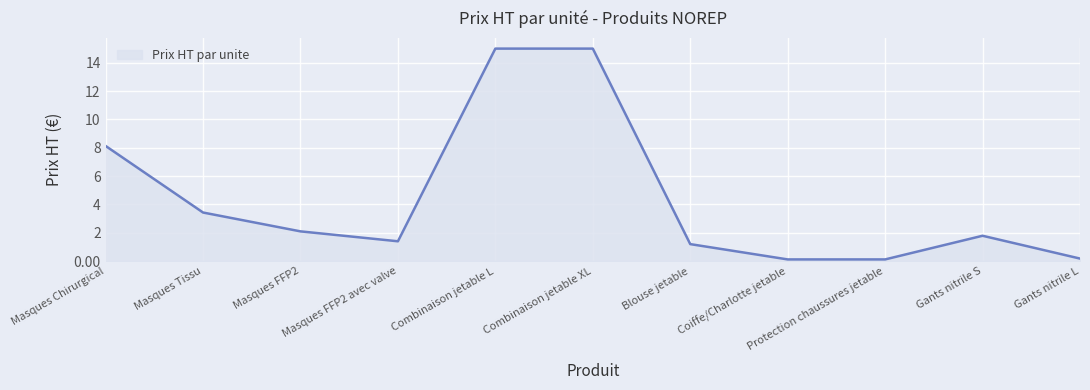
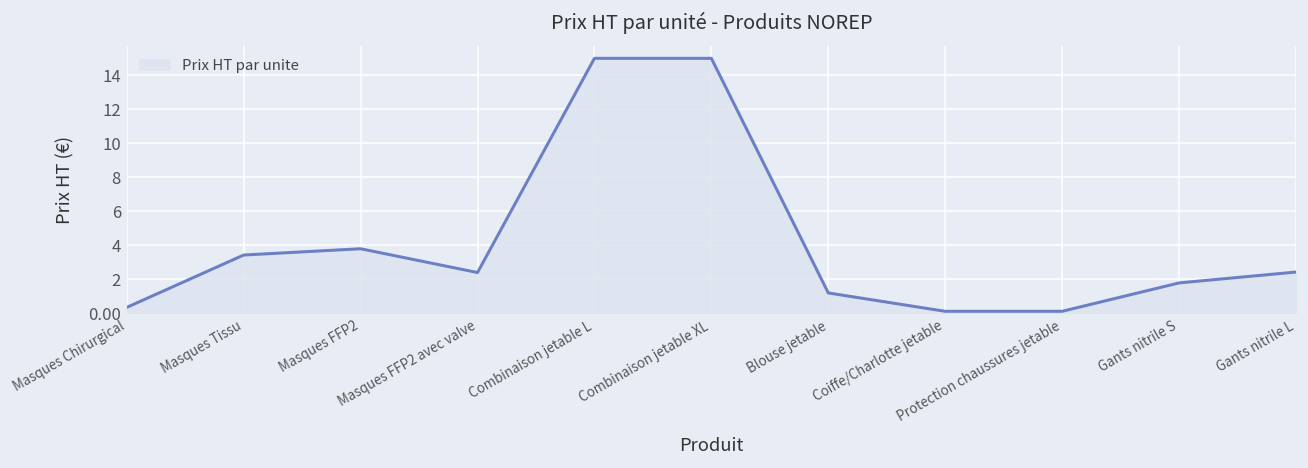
Masques Chirurgical: 8.1 -> 0.4
Masques FFP2: 2.1 -> 3.8
Masques FFP2 avec valve: 1.4 -> 2.4
Gants nitrile L: 0.2 -> 2.4
